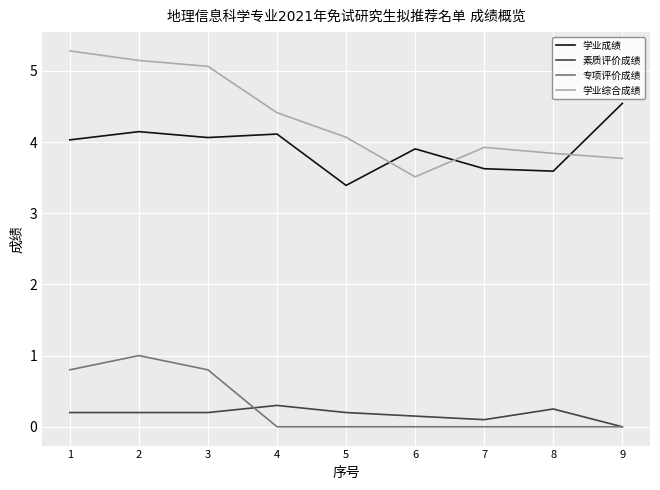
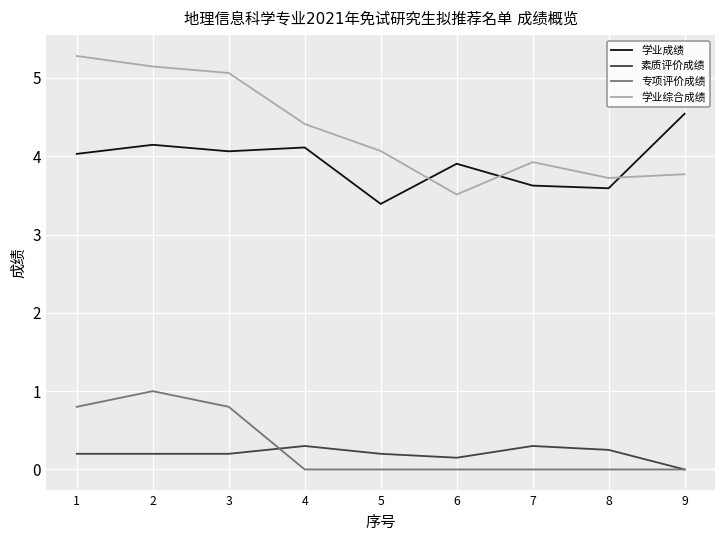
素质评价成绩, 7: 0.1 -> 0.3
学业综合成绩, 8: 3.8 -> 3.7
